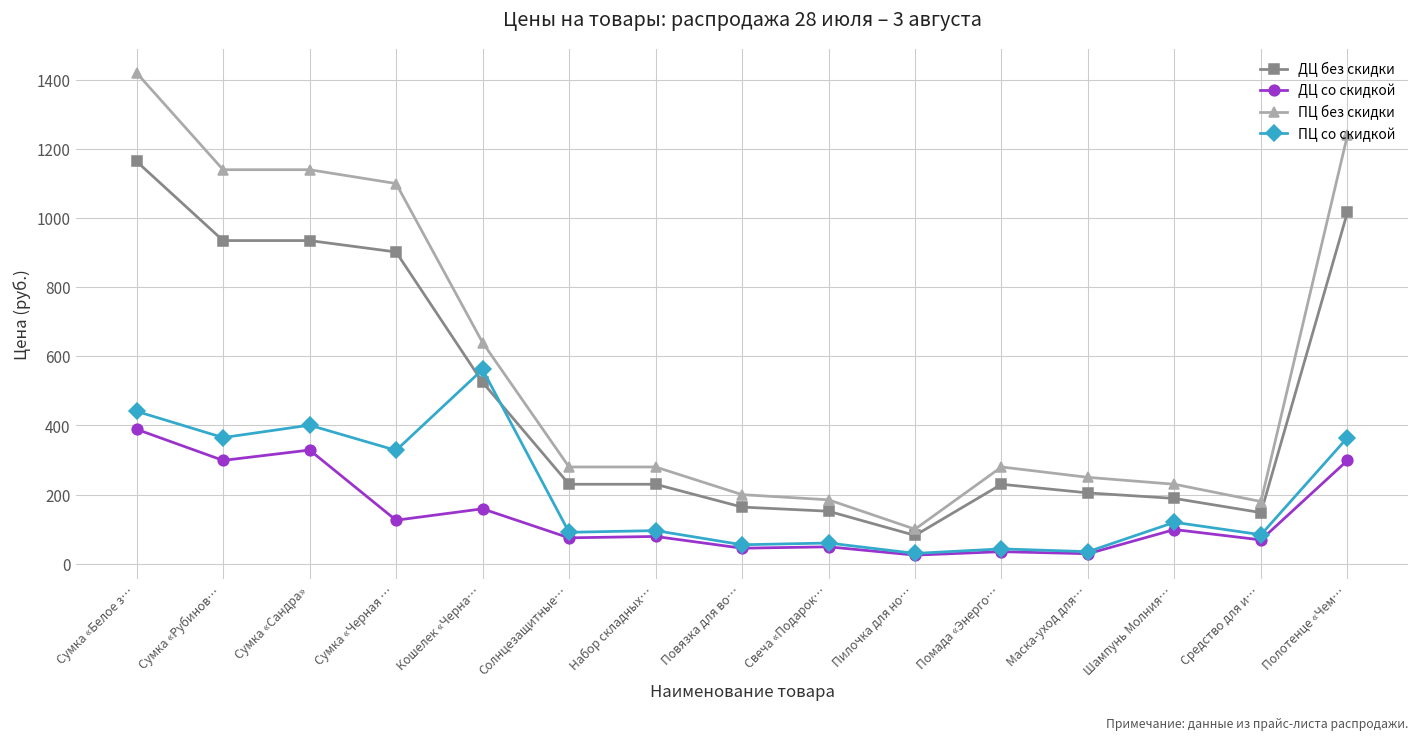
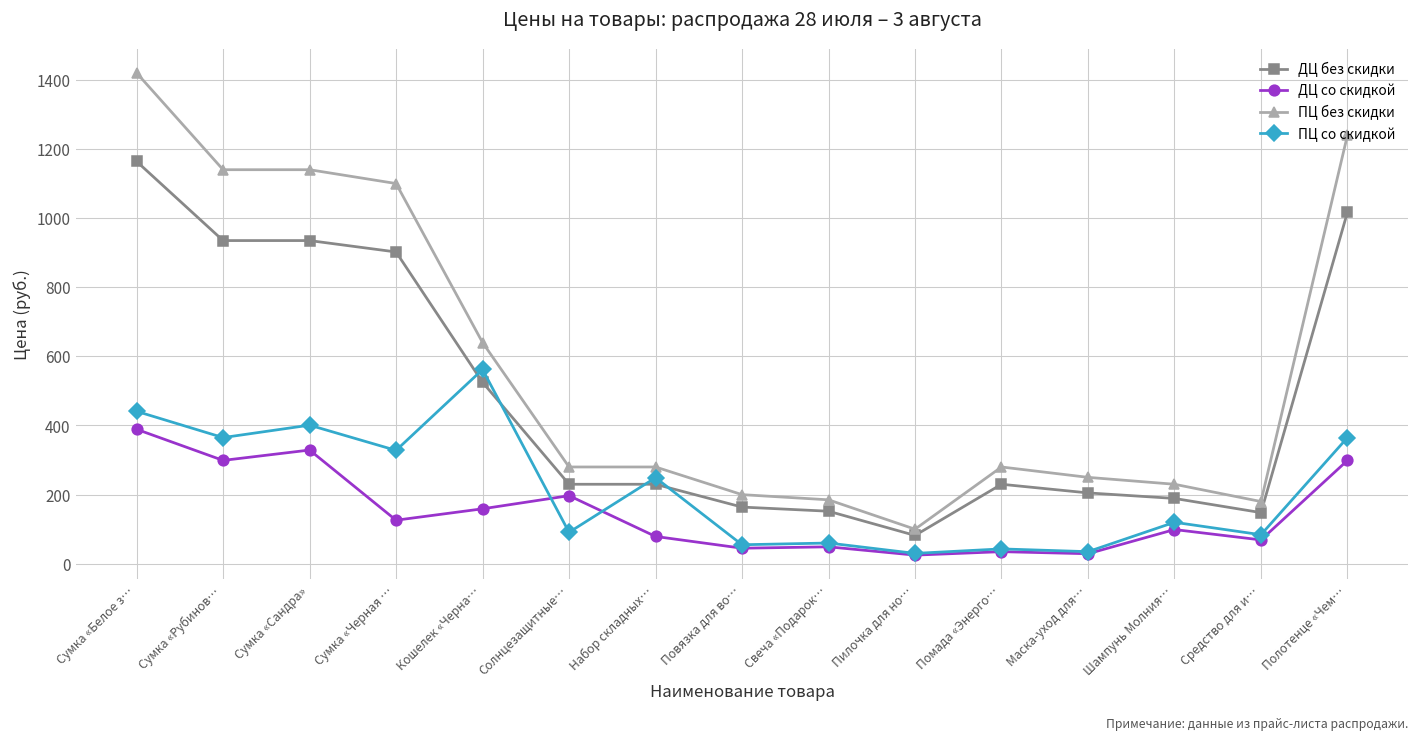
ДЦ со скидкой, Солнцезащитные…: 80 -> 200
ПЦ со скидкой, Набор складных…: 100 -> 250
